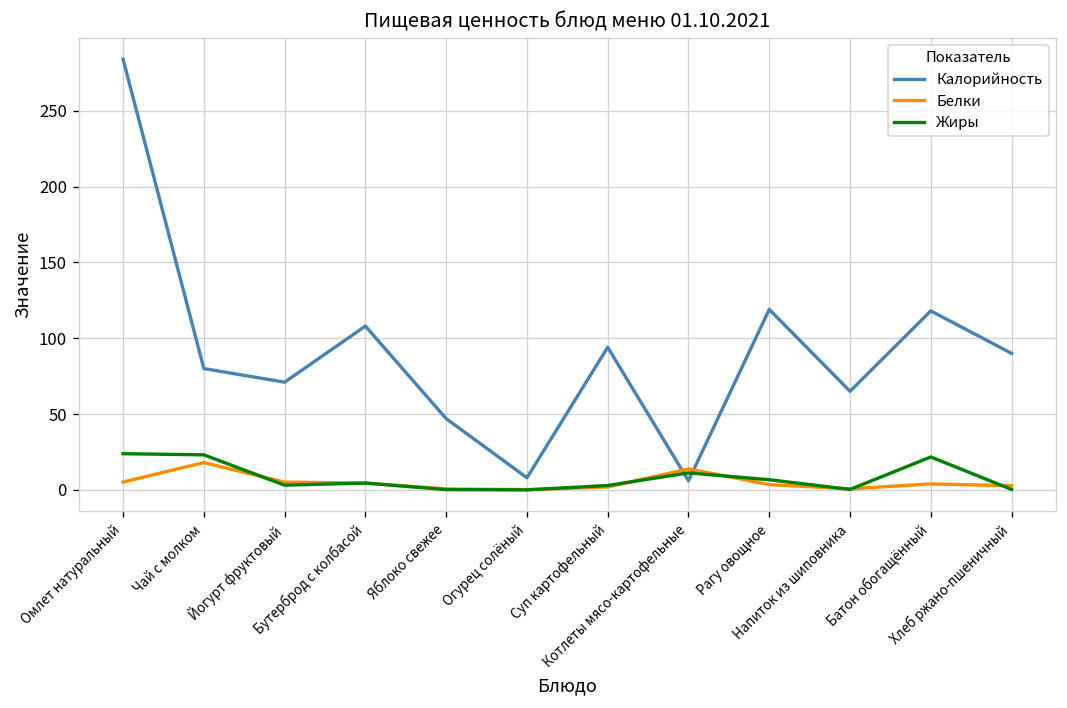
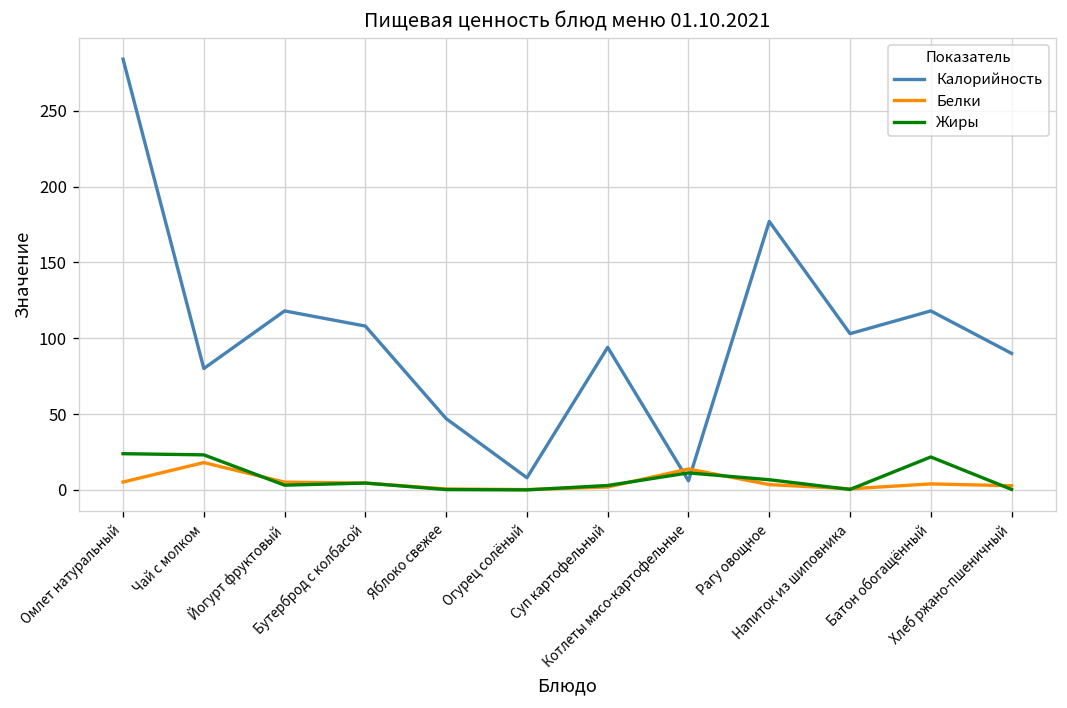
Калорийность, Йогурт фруктовый: 71 -> 118
Калорийность, Рагу овощное: 119 -> 177
Калорийность, Напиток из шиповника: 65 -> 103
